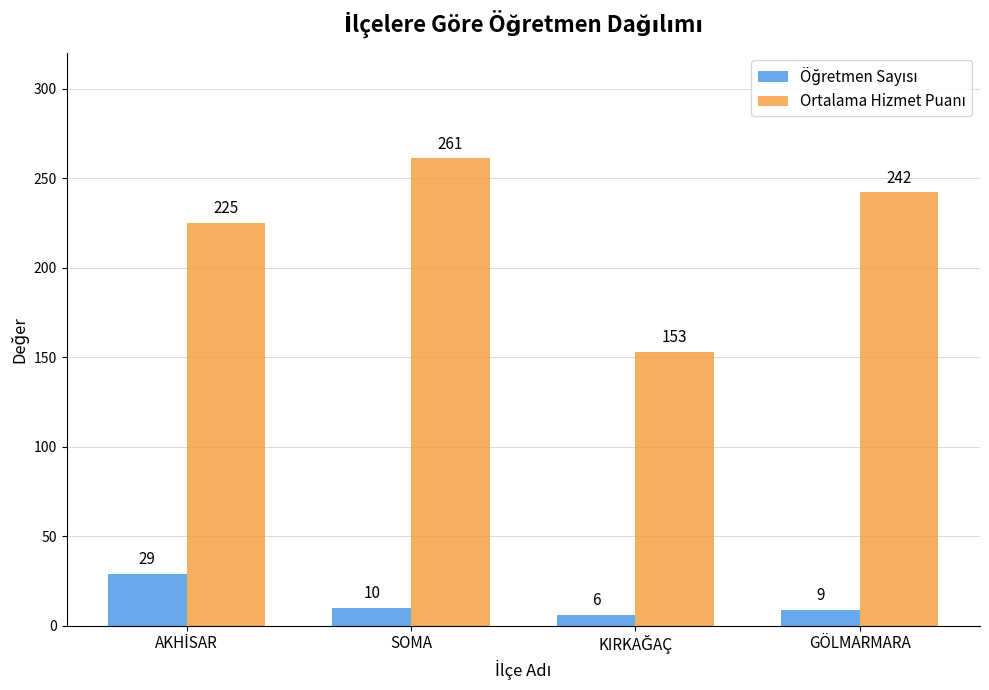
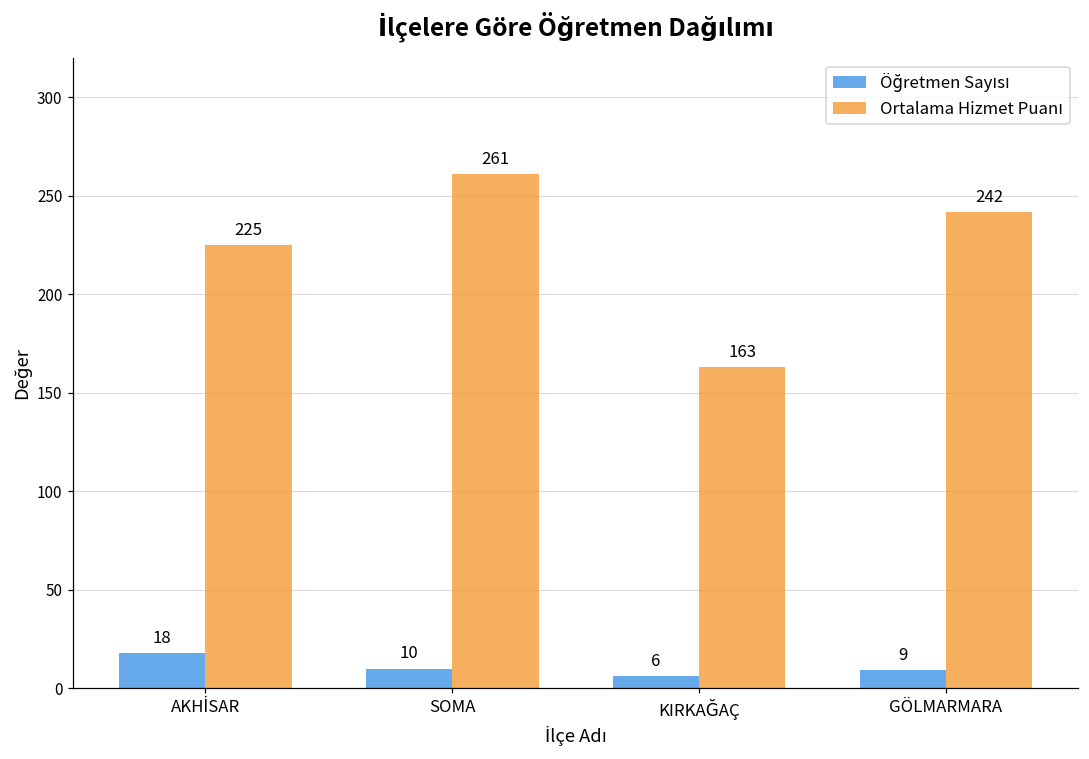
Öğretmen Sayısı, AKHİSAR: 29 -> 18
Ortalama Hizmet Puanı, KIRKAĞAÇ: 153 -> 163
